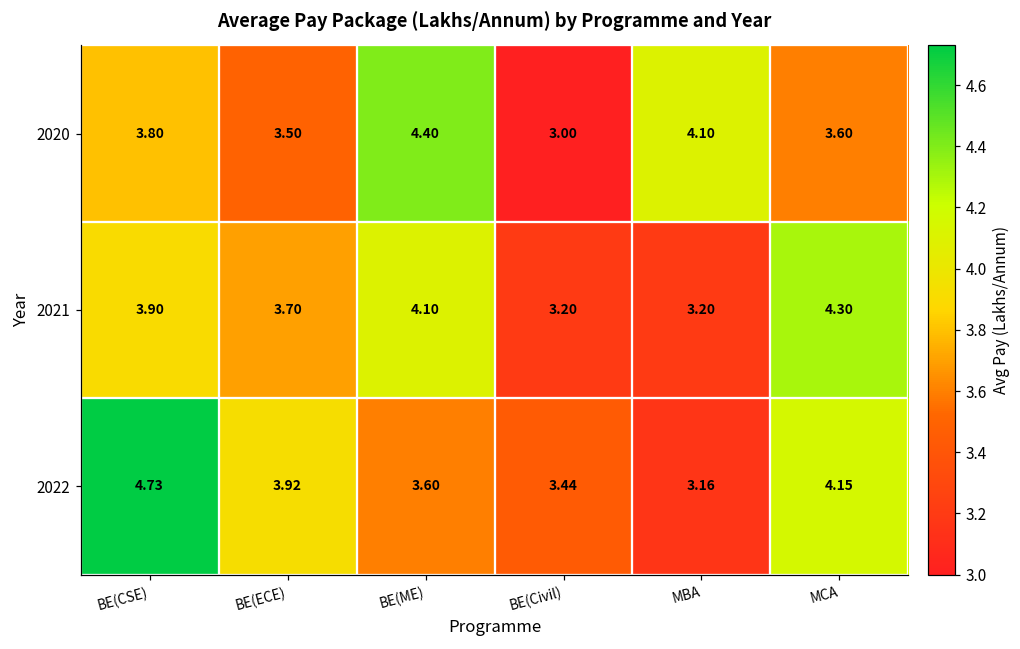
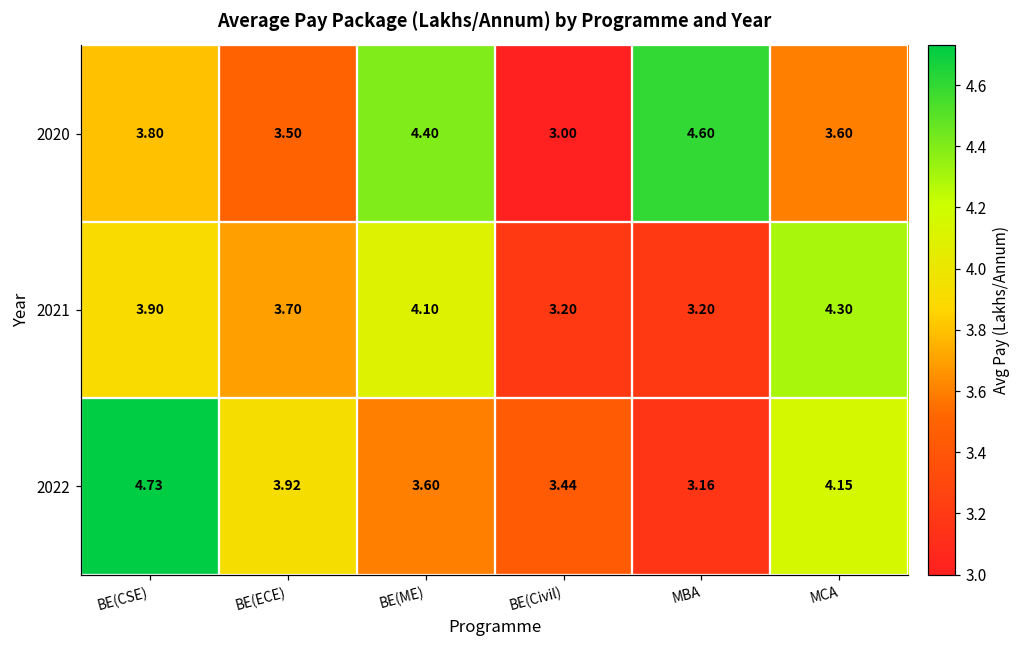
2020, MBA: 4.10 -> 4.60
